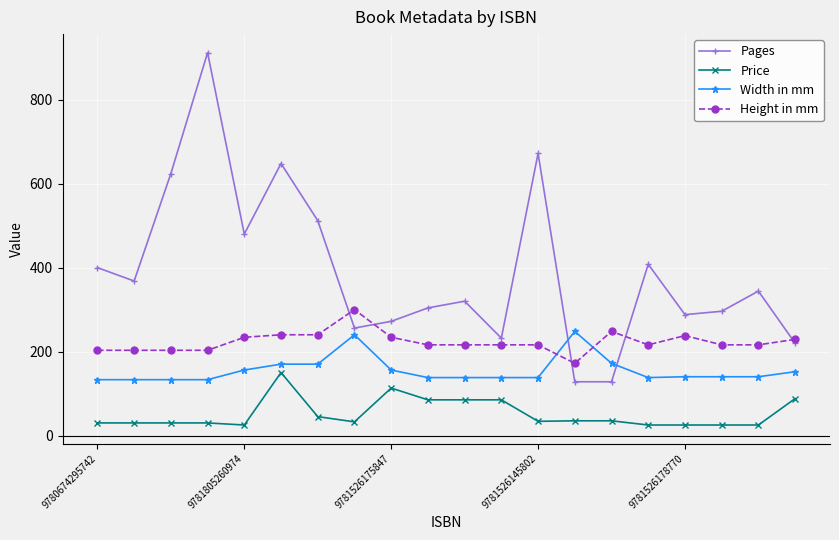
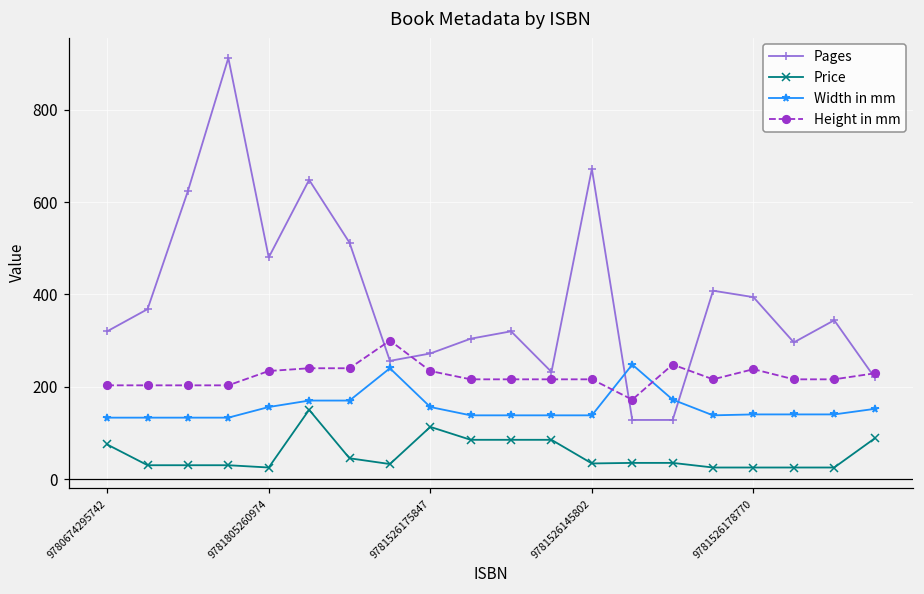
Pages, 9780674295742: 400 -> 320
Price, 9780674295742: 30 -> 70
Pages, 9781526178770: 290 -> 390
